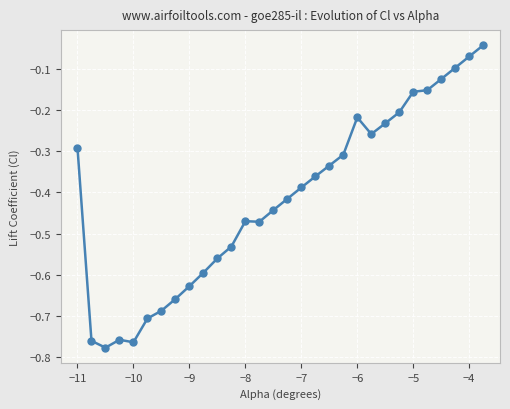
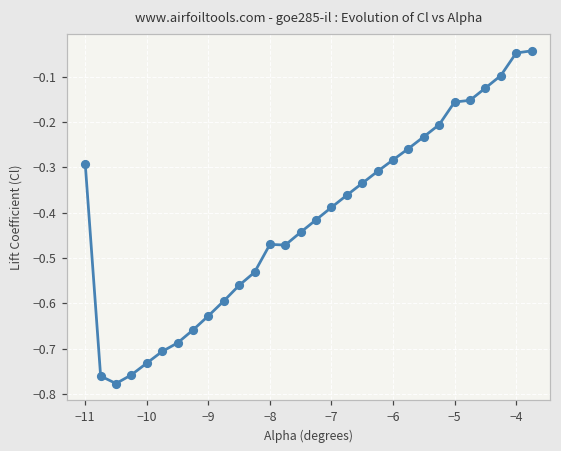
−10: -0.76 -> -0.73
−6: -0.22 -> -0.28
−4: -0.07 -> -0.05
